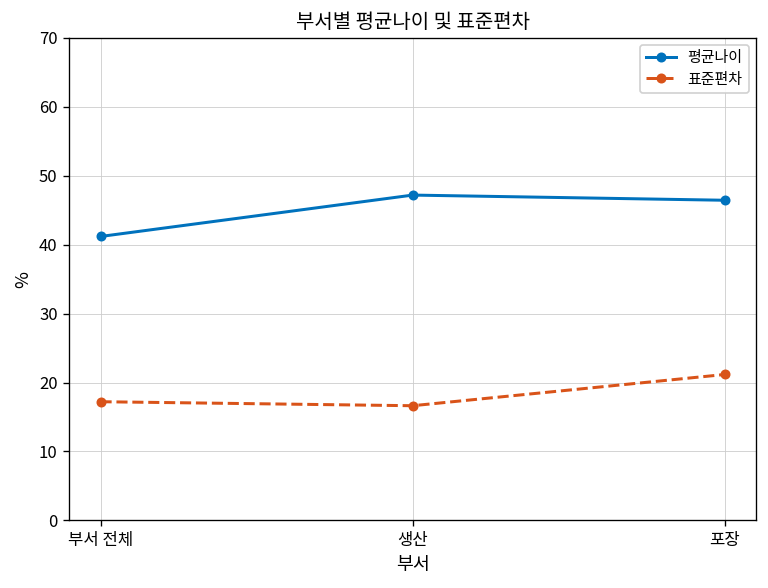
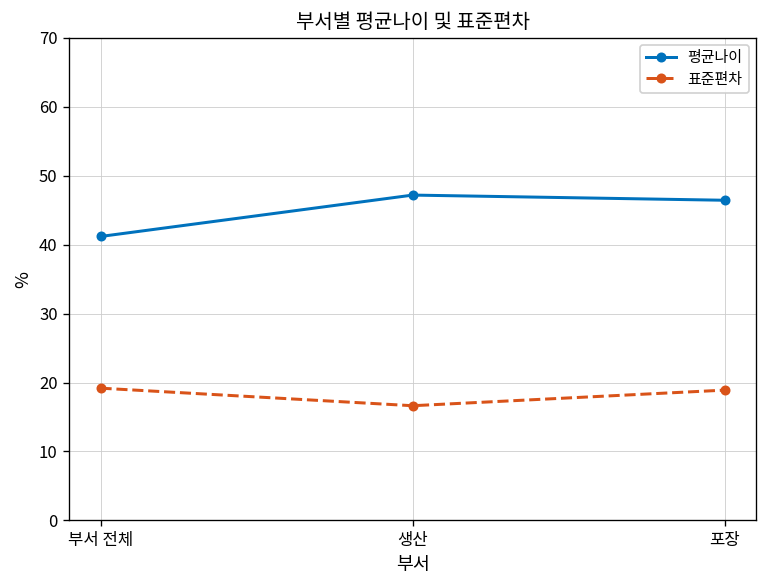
표준편차, 부서 전체: 17 -> 19
표준편차, 포장: 21 -> 19
